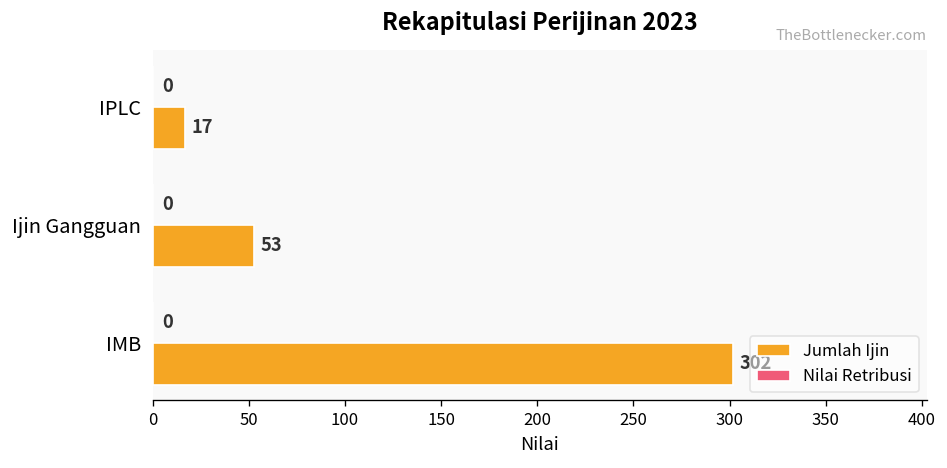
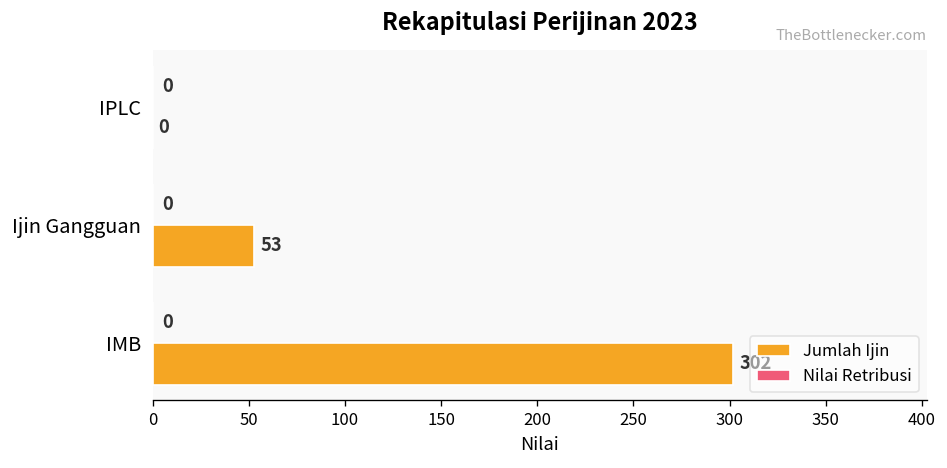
Jumlah Ijin, IPLC: 17 -> 0
